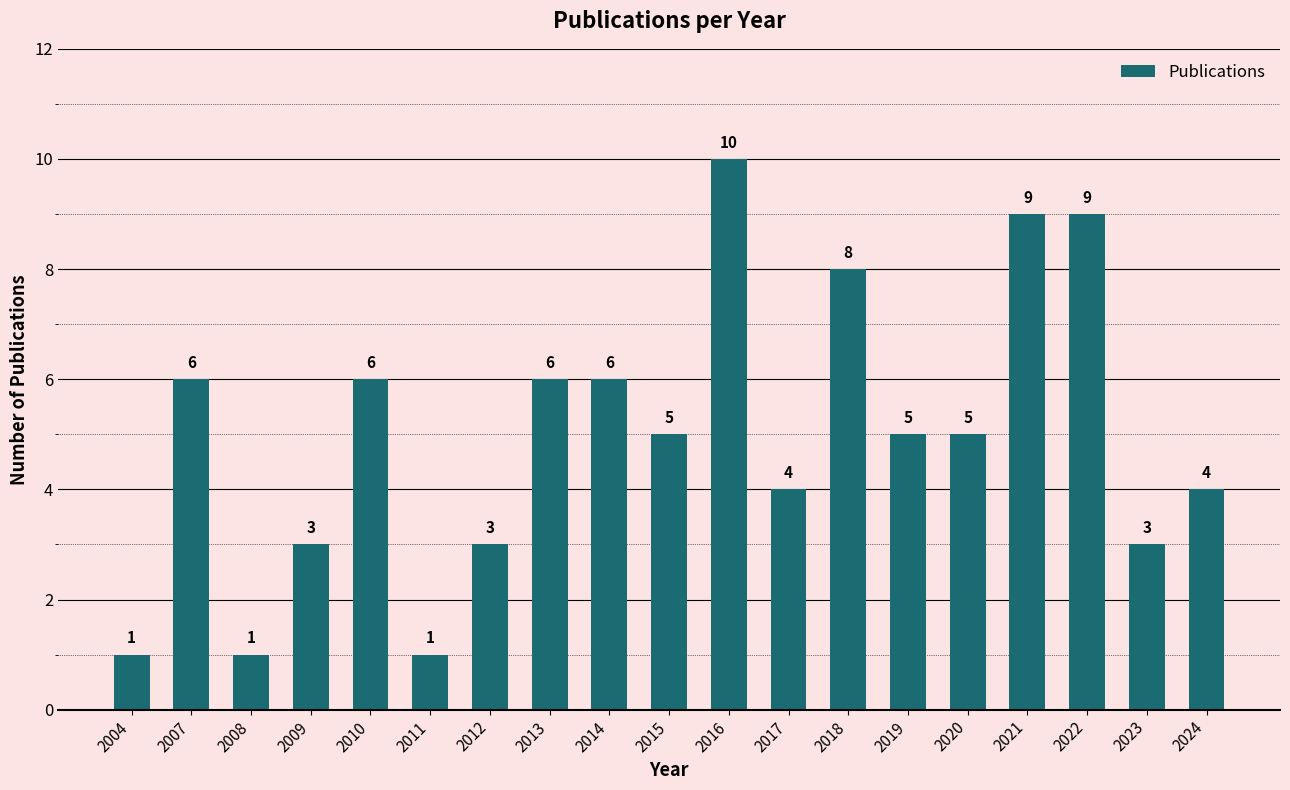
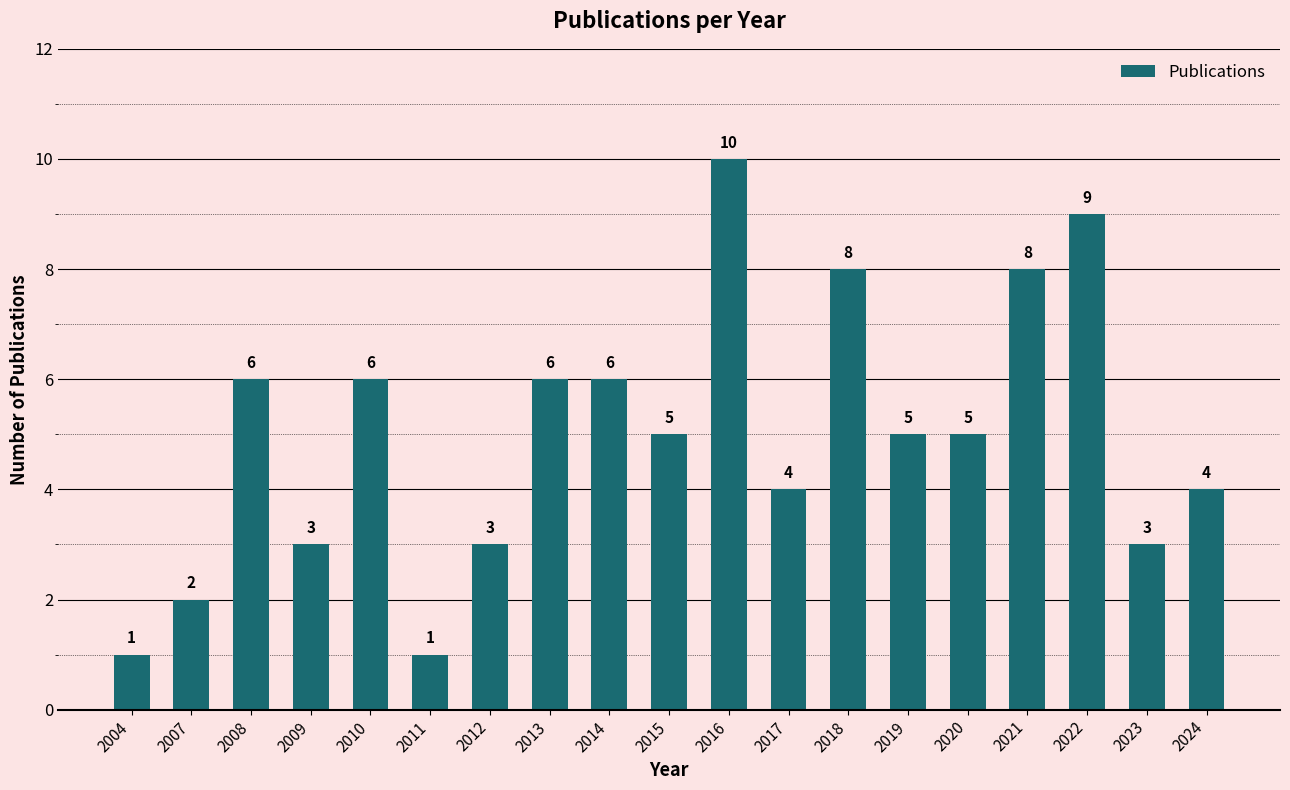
2007: 6 -> 2
2008: 1 -> 6
2021: 9 -> 8
